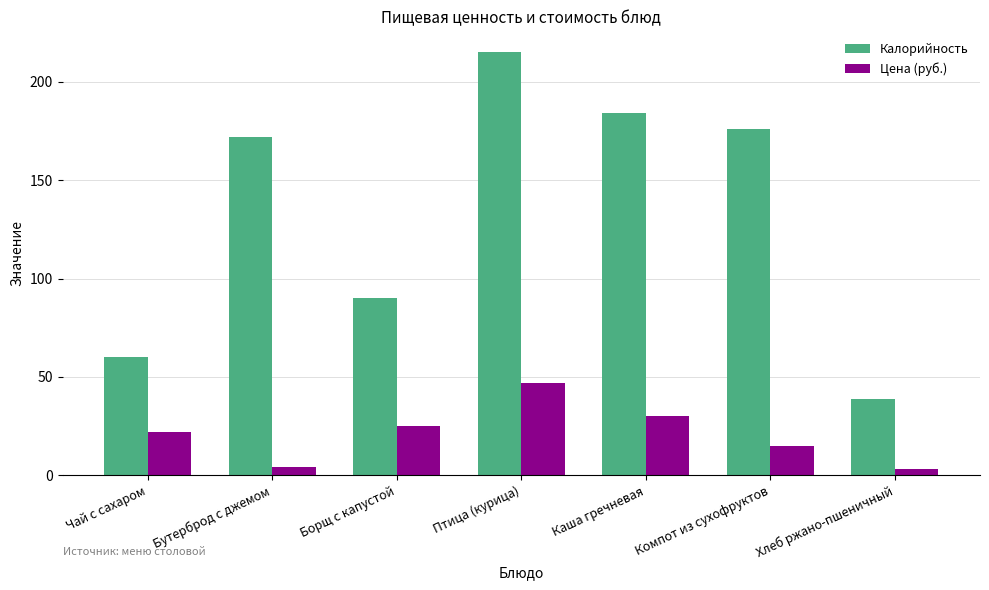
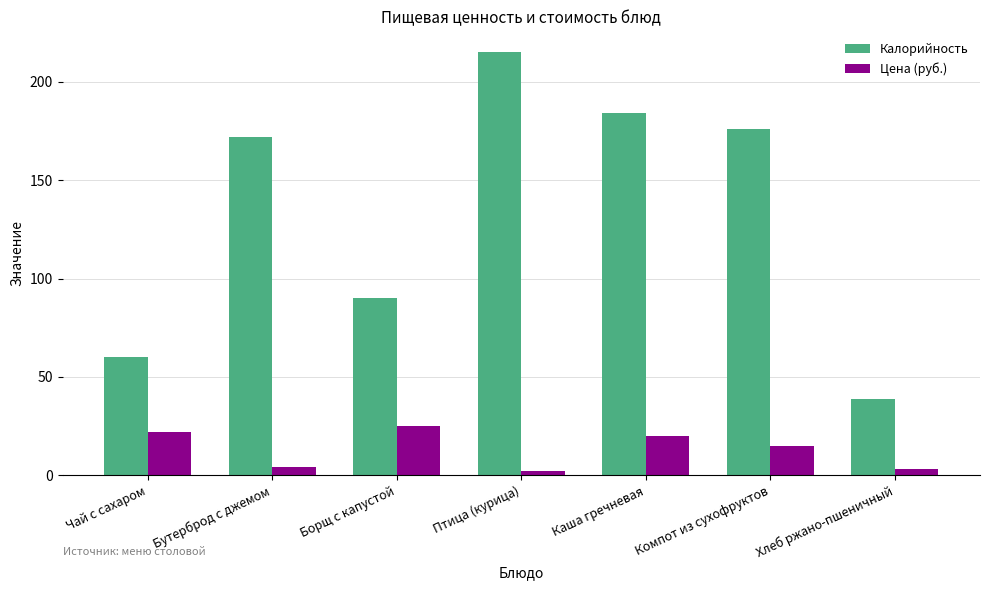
Цена (руб.), Птица (курица): 47 -> 2
Цена (руб.), Каша гречневая: 30 -> 20
